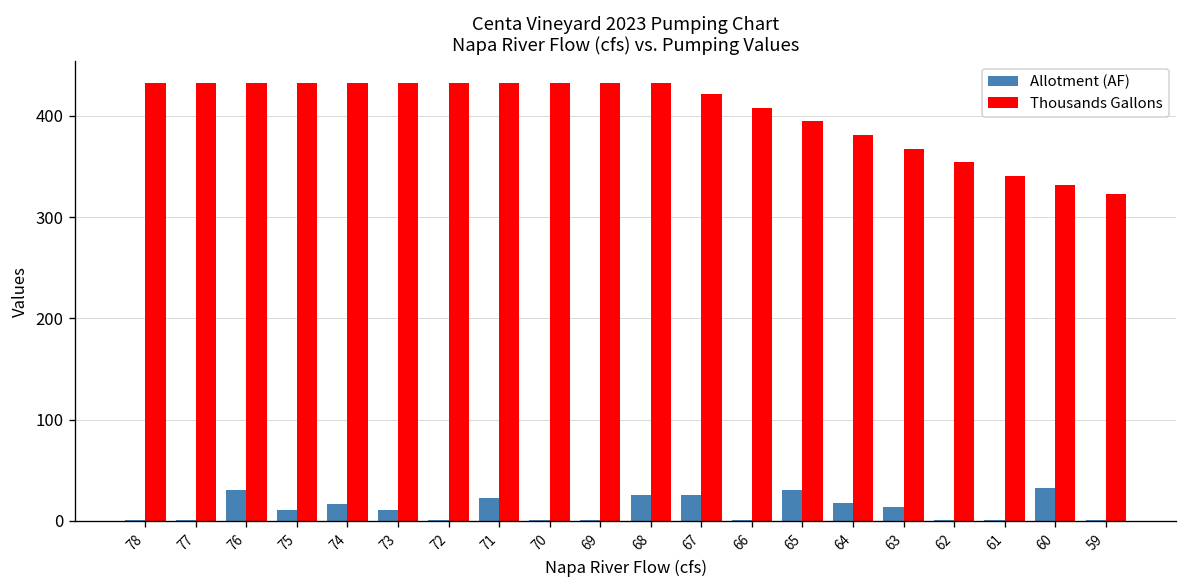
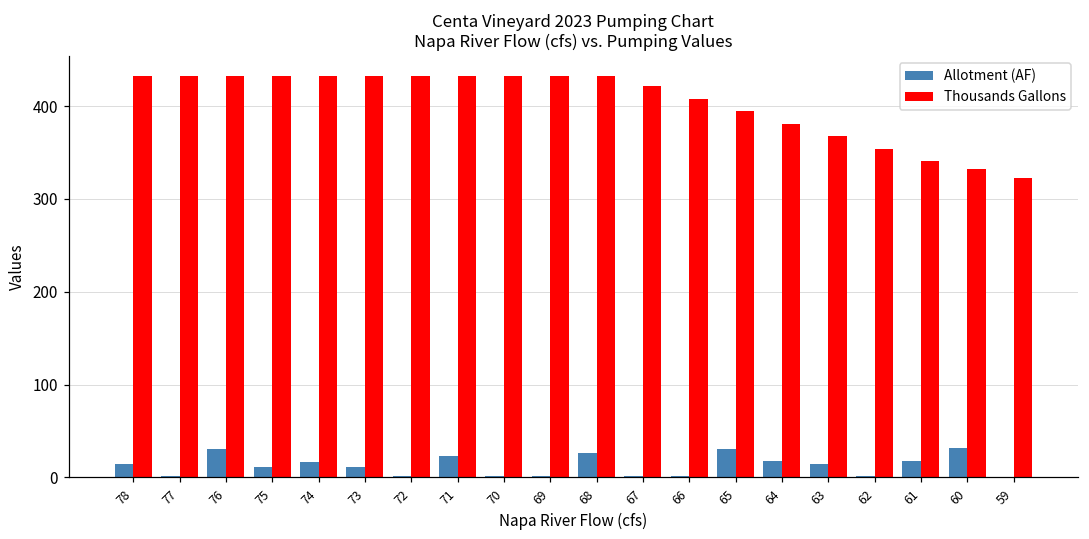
Allotment (AF), 78: 0 -> 10
Allotment (AF), 67: 30 -> 0
Allotment (AF), 61: 0 -> 20
